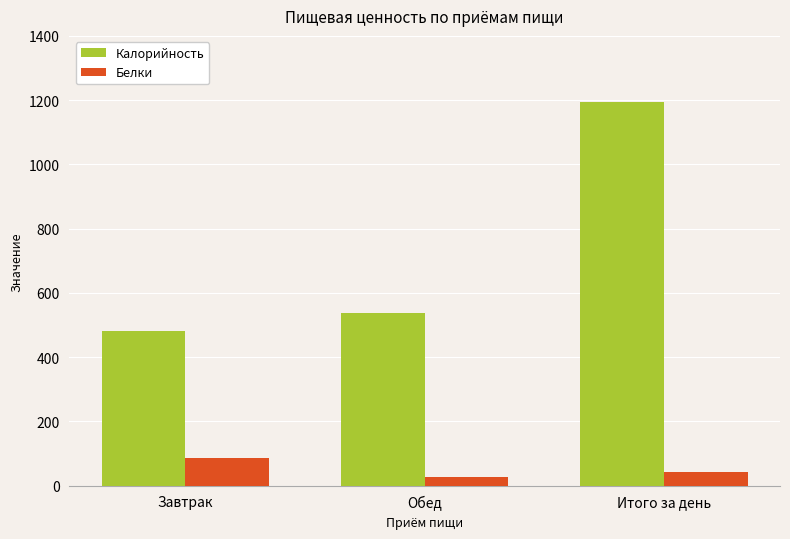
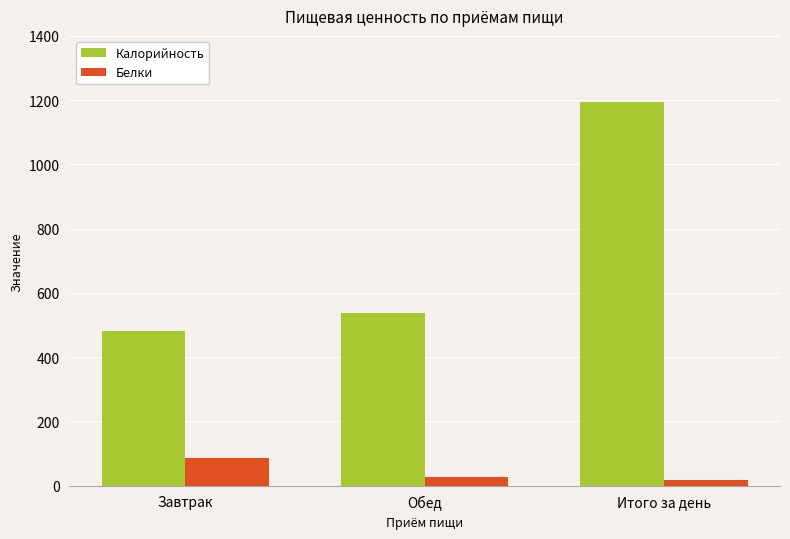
Белки, Итого за день: 40 -> 20
